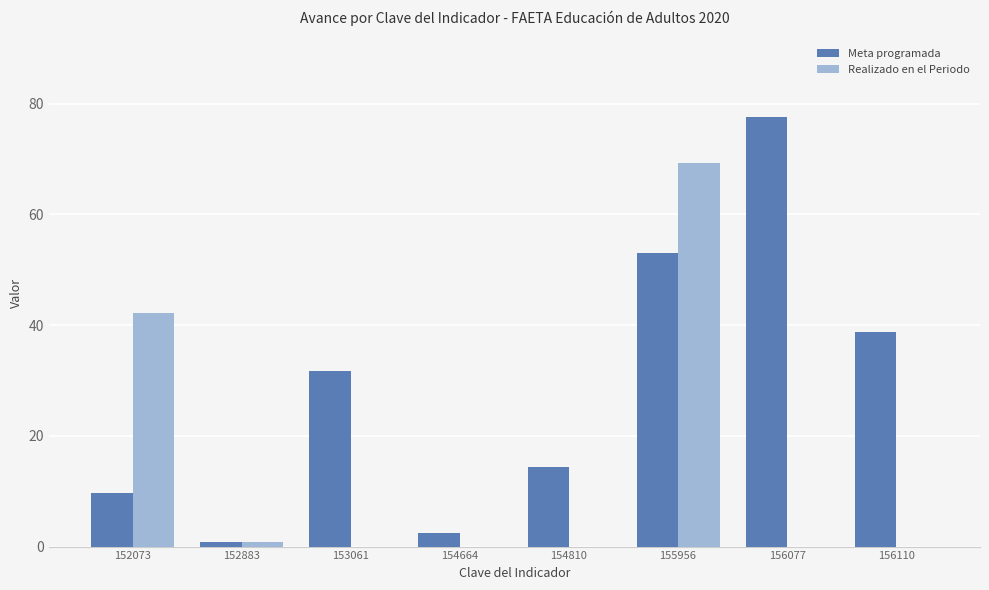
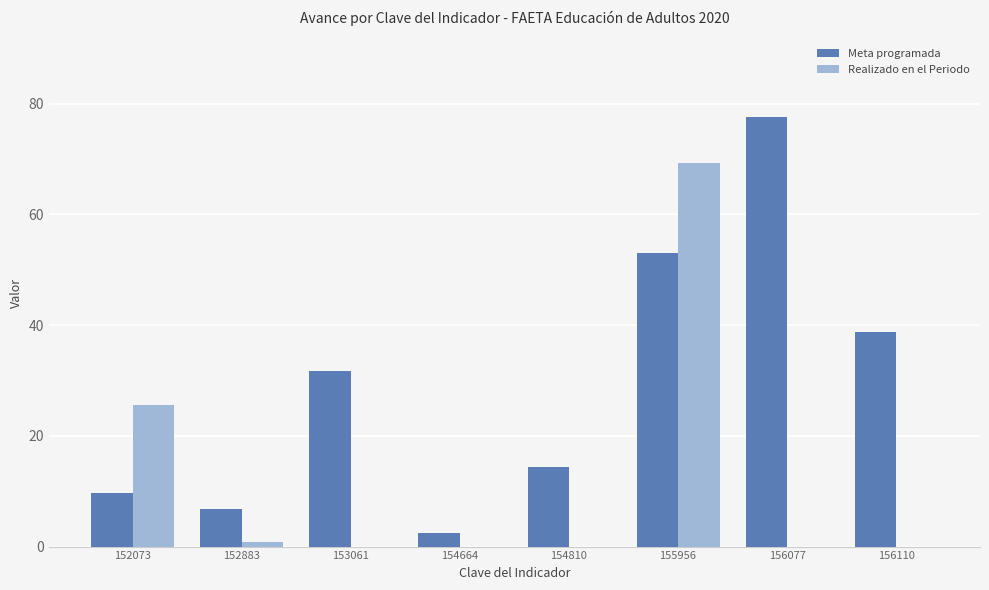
Realizado en el Periodo, 152073: 42 -> 26
Meta programada, 152883: 1 -> 7
